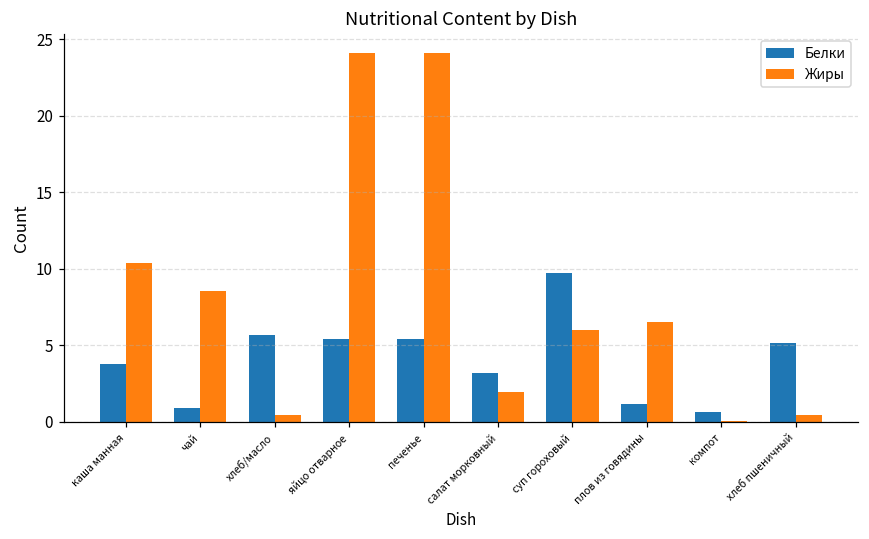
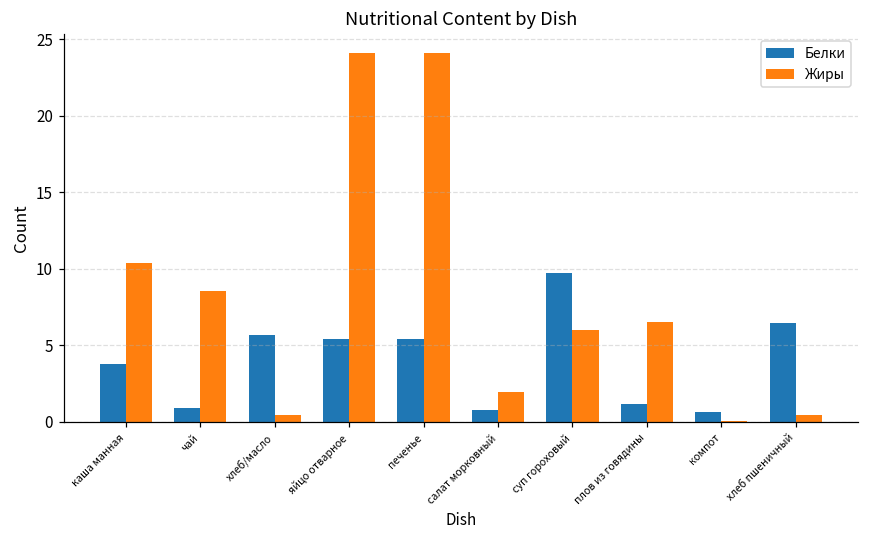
Белки, салат морковный: 3.2 -> 0.8
Белки, хлеб пшеничный: 5.1 -> 6.5
